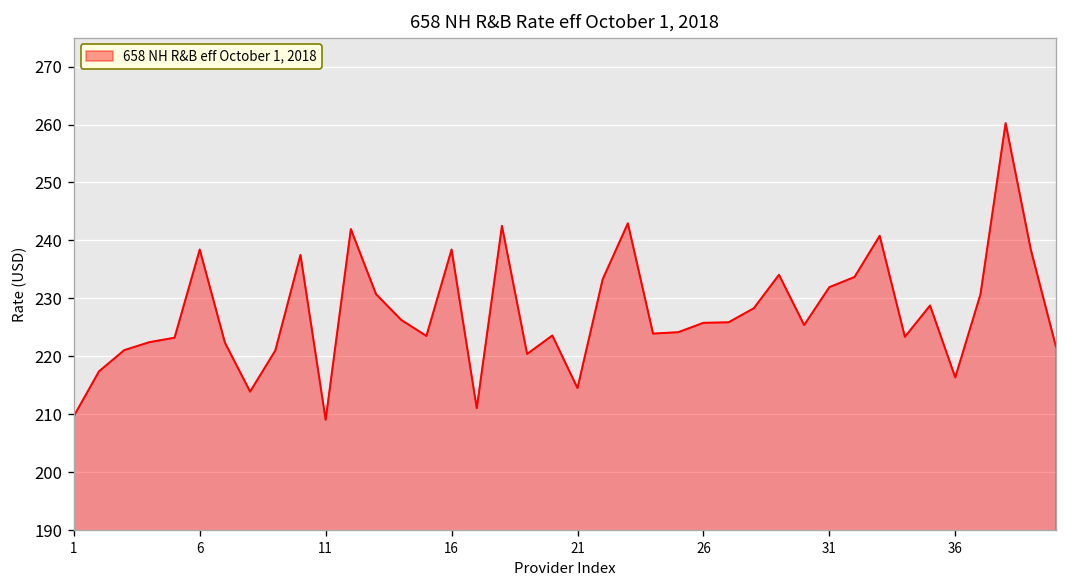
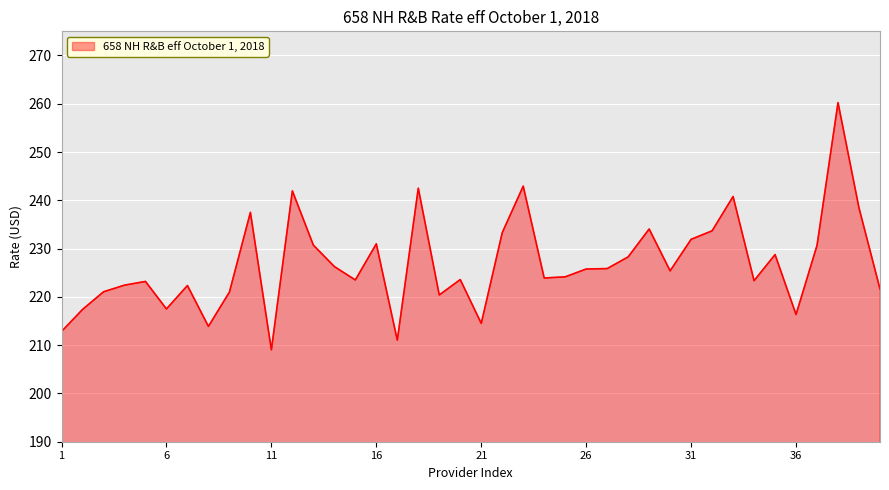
1: 210 -> 213
6: 238 -> 218
16: 238 -> 231
